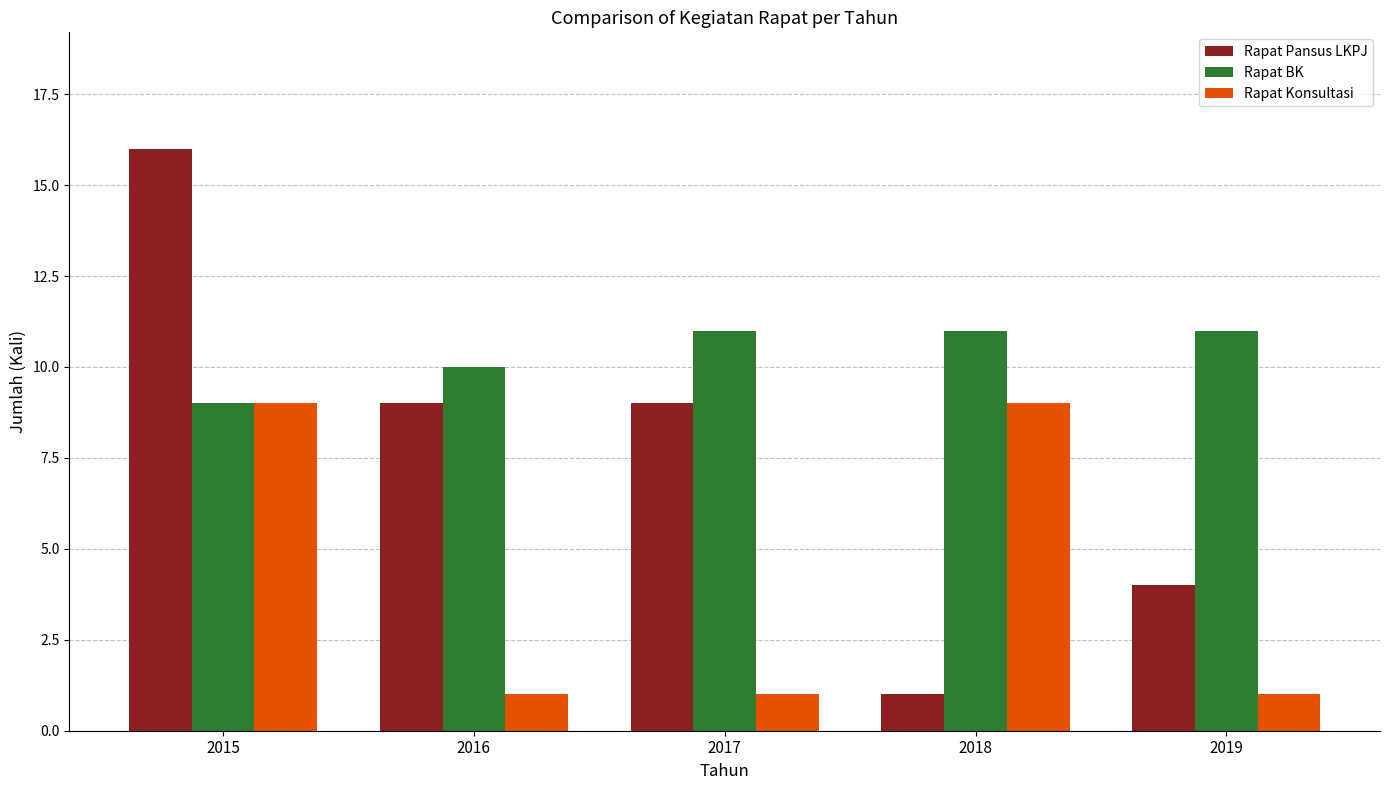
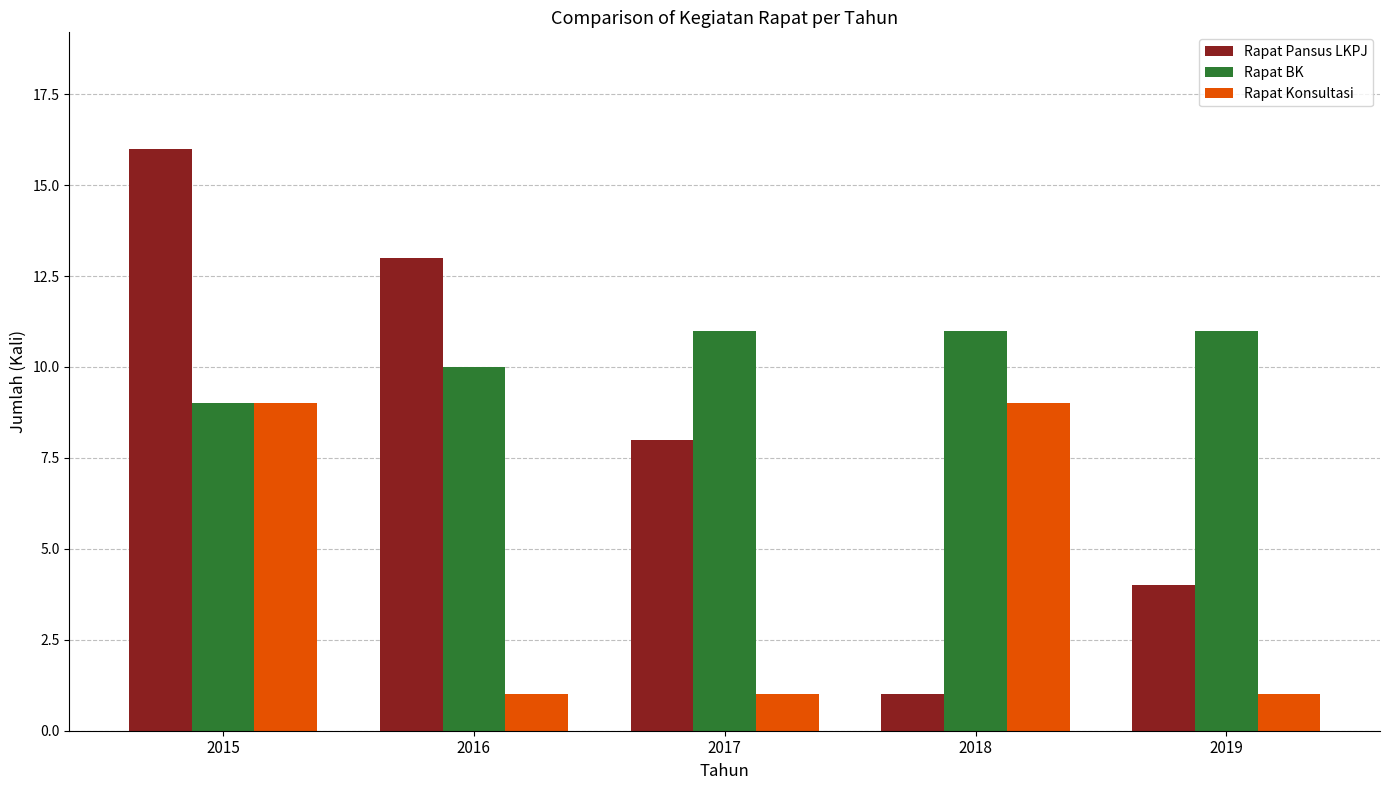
Rapat Pansus LKPJ, 2016: 9 -> 13
Rapat Pansus LKPJ, 2017: 9 -> 8
